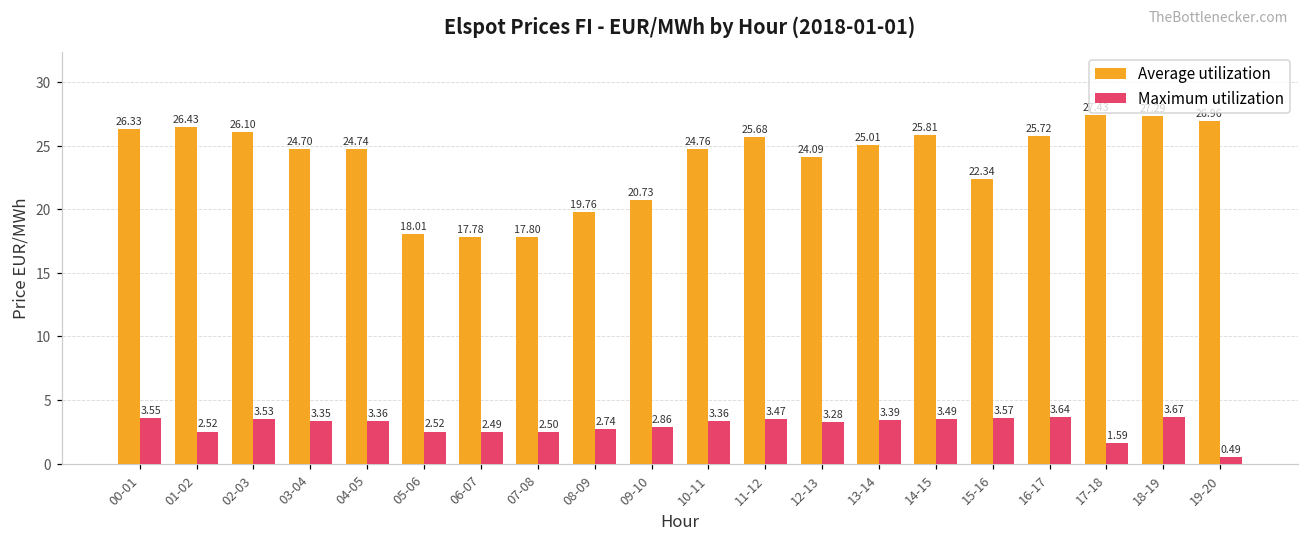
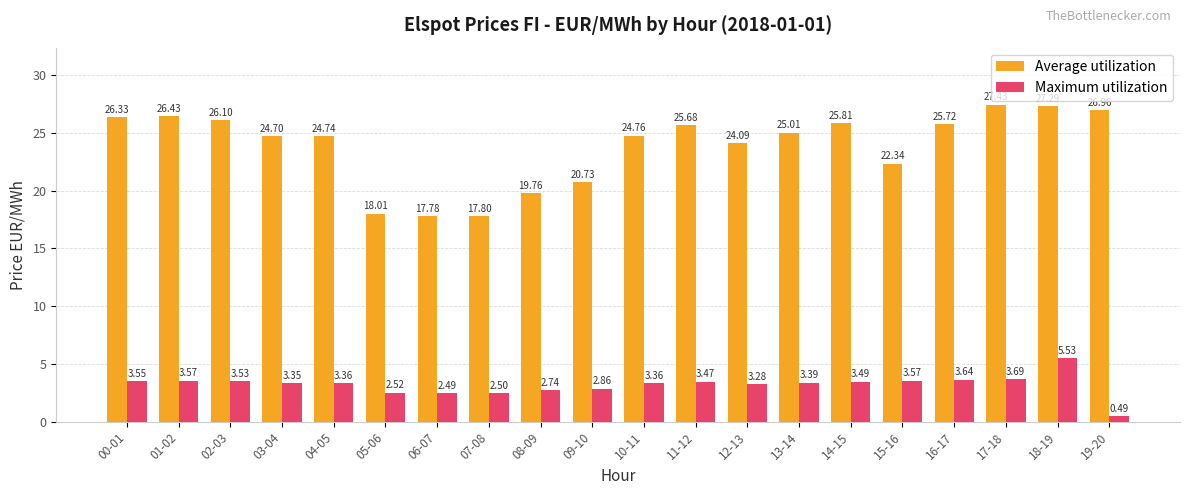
Maximum utilization, 01-02: 2.52 -> 3.57
Maximum utilization, 17-18: 1.59 -> 3.69
Maximum utilization, 18-19: 3.67 -> 5.53
